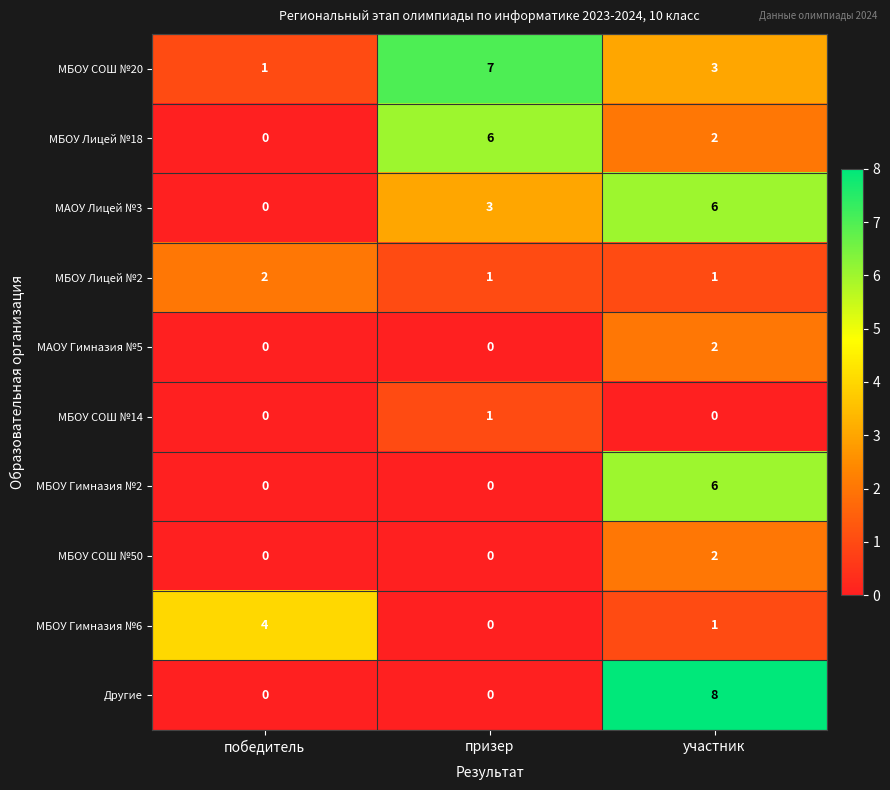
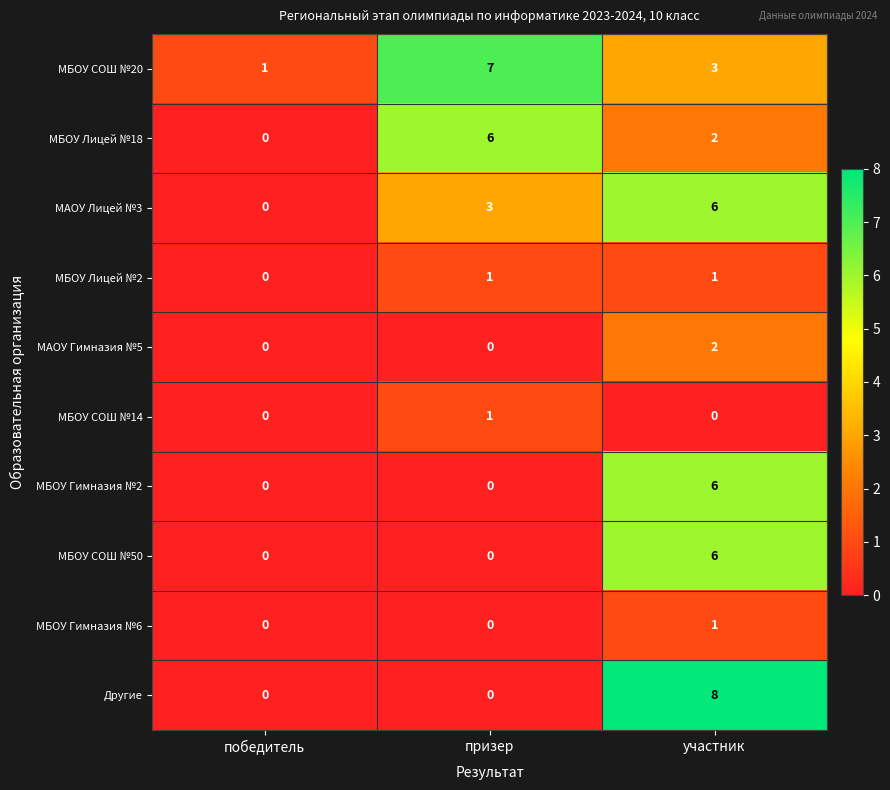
МБОУ Лицей №2, победитель: 2 -> 0
МБОУ СОШ №50, участник: 2 -> 6
МБОУ Гимназия №6, победитель: 4 -> 0
